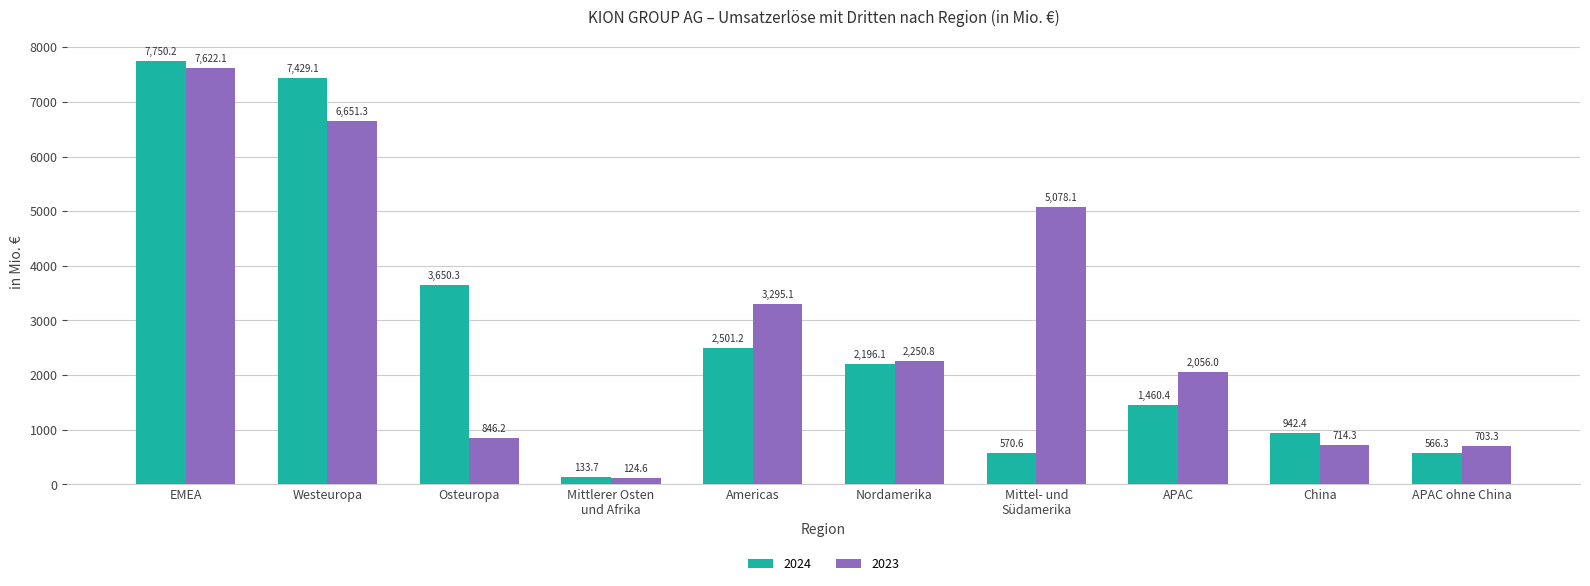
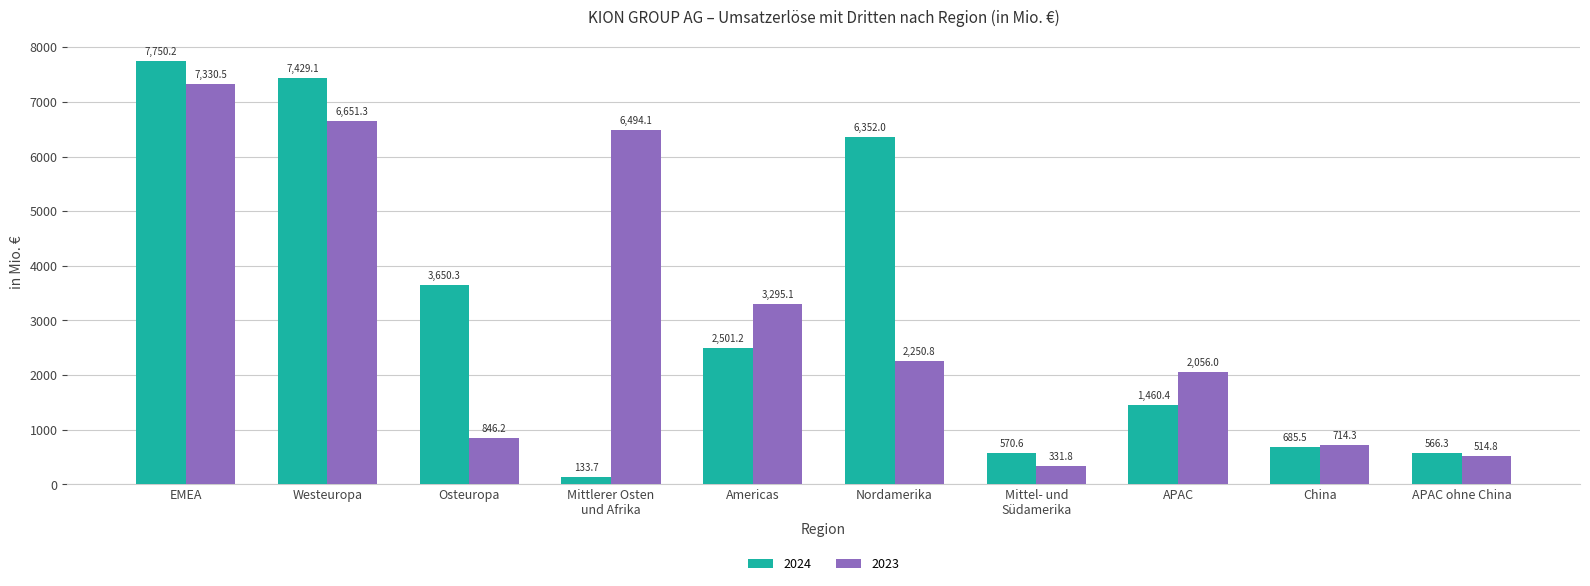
2023, EMEA: 7,622.1 -> 7,330.5
2023, Mittlerer Osten und Afrika: 124.6 -> 6,494.1
2024, Nordamerika: 2,196.1 -> 6,352.0
2023, Mittel- und Südamerika: 5,078.1 -> 331.8
2024, China: 942.4 -> 685.5
2023, APAC ohne China: 703.3 -> 514.8
